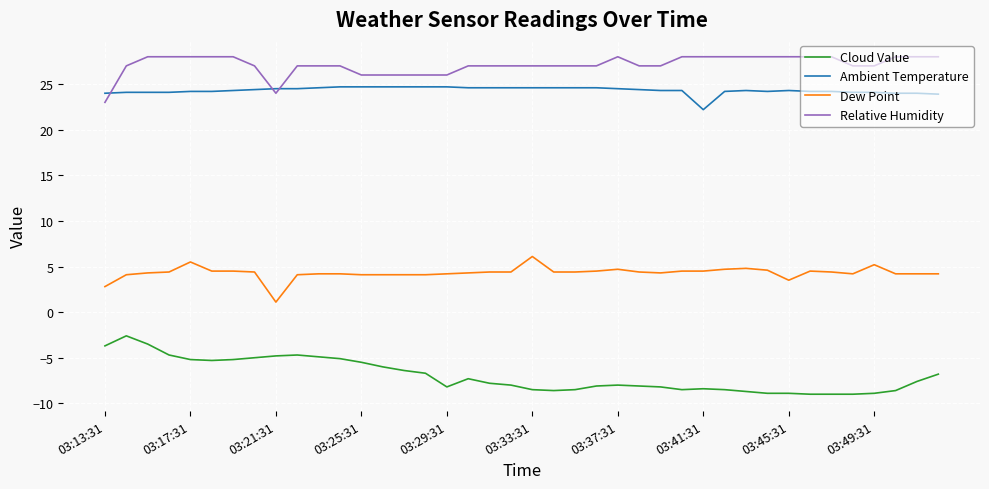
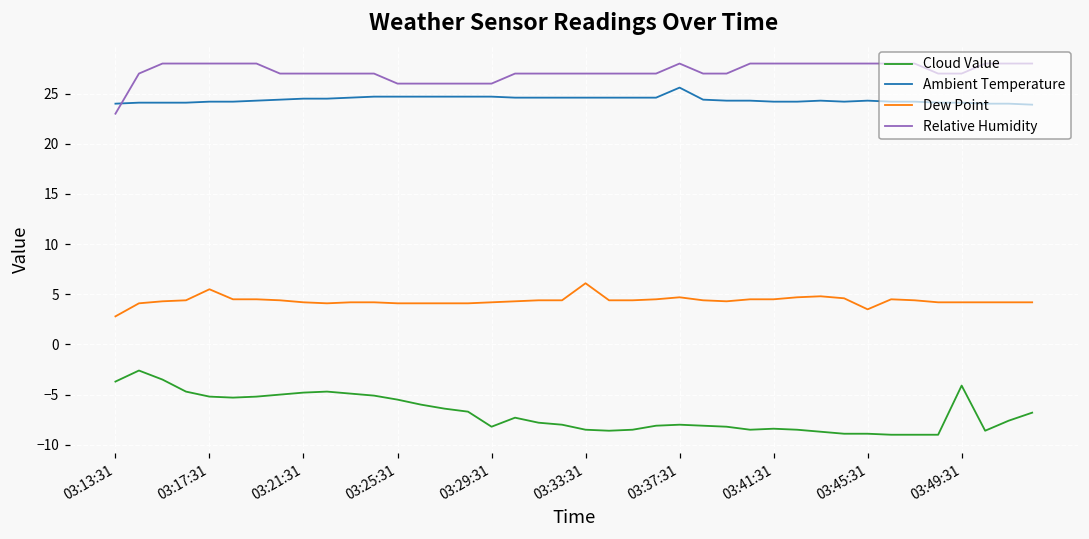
Dew Point, 03:21:31: 1 -> 4
Relative Humidity, 03:21:31: 24 -> 27
Ambient Temperature, 03:37:31: 25 -> 26
Ambient Temperature, 03:41:31: 22 -> 24
Cloud Value, 03:49:31: -9 -> -4
Dew Point, 03:49:31: 5 -> 4
